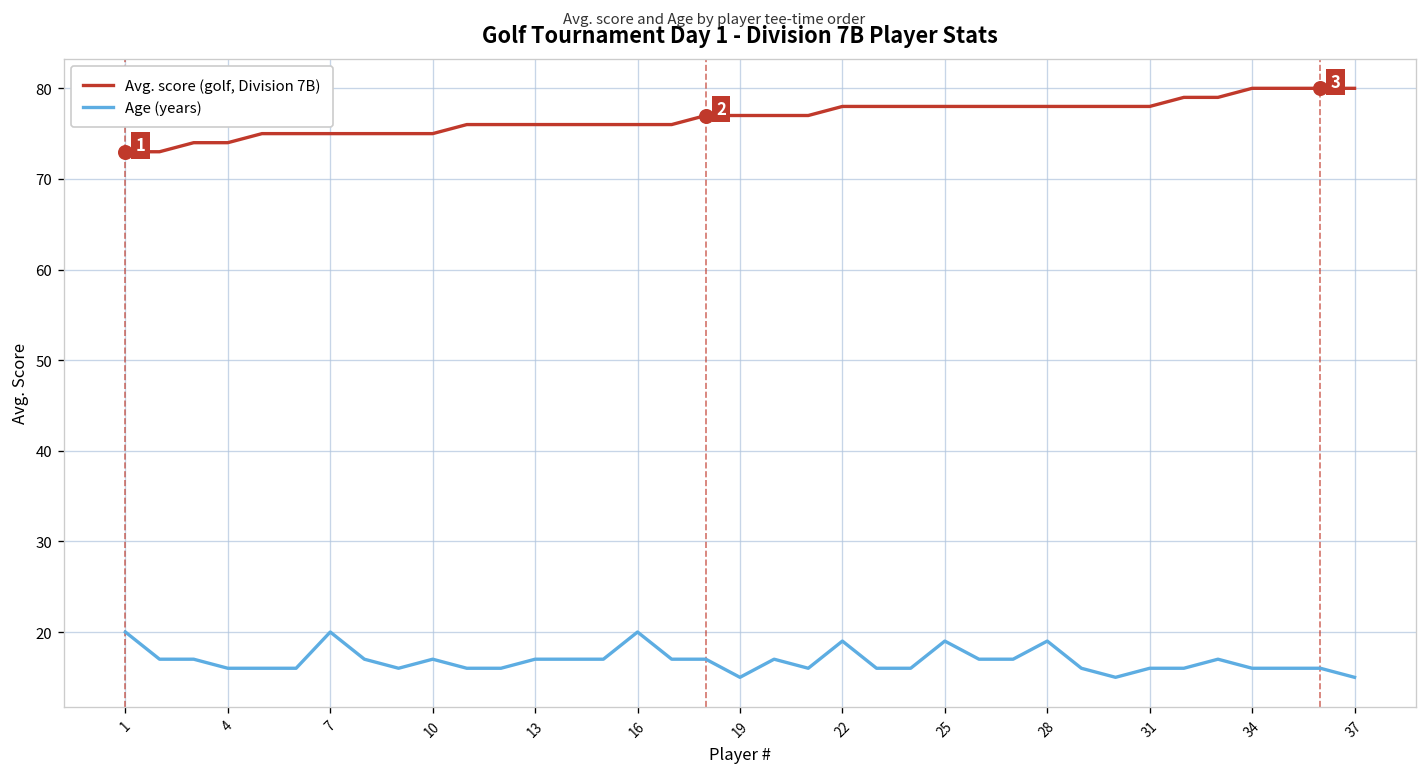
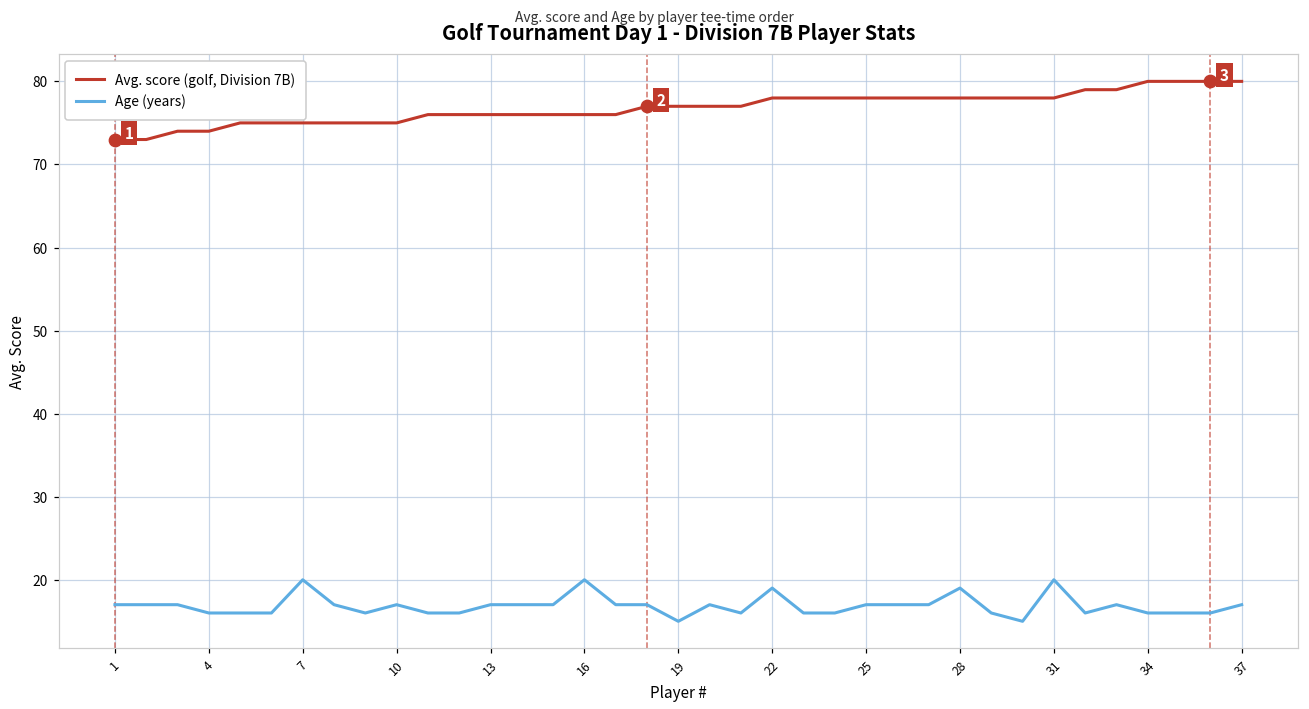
Age (years), 1: 20 -> 17
Age (years), 25: 19 -> 17
Age (years), 31: 16 -> 20
Age (years), 37: 15 -> 17
